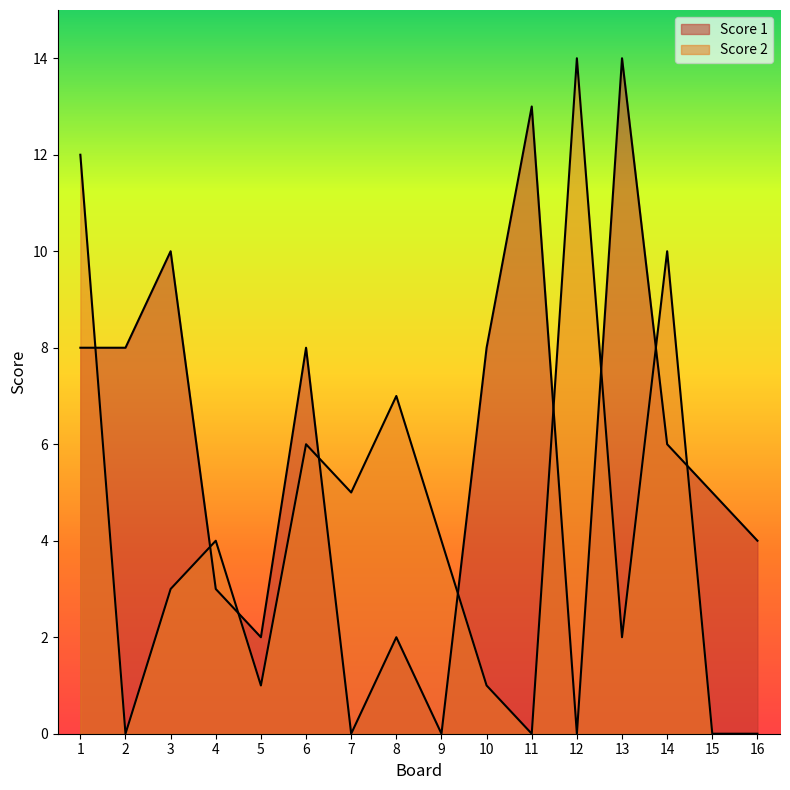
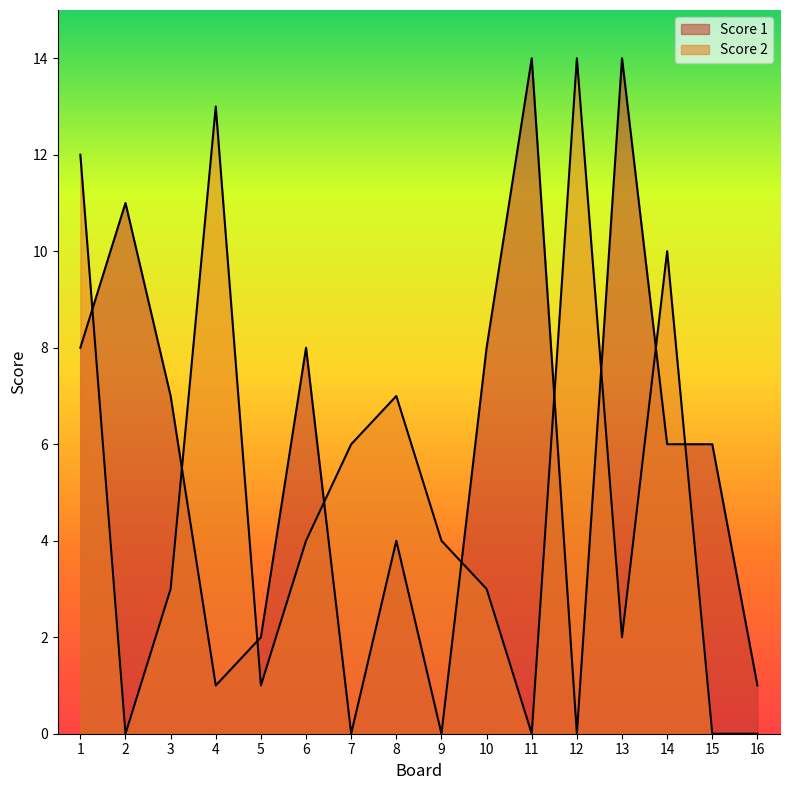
Score 1, 2: 8 -> 11
Score 1, 3: 10 -> 7
Score 1, 4: 3 -> 1
Score 2, 4: 4 -> 13
Score 2, 6: 6 -> 4
Score 2, 7: 5 -> 6
Score 1, 8: 2 -> 4
Score 2, 10: 1 -> 3
Score 1, 11: 13 -> 14
Score 1, 15: 5 -> 6
Score 1, 16: 4 -> 1
